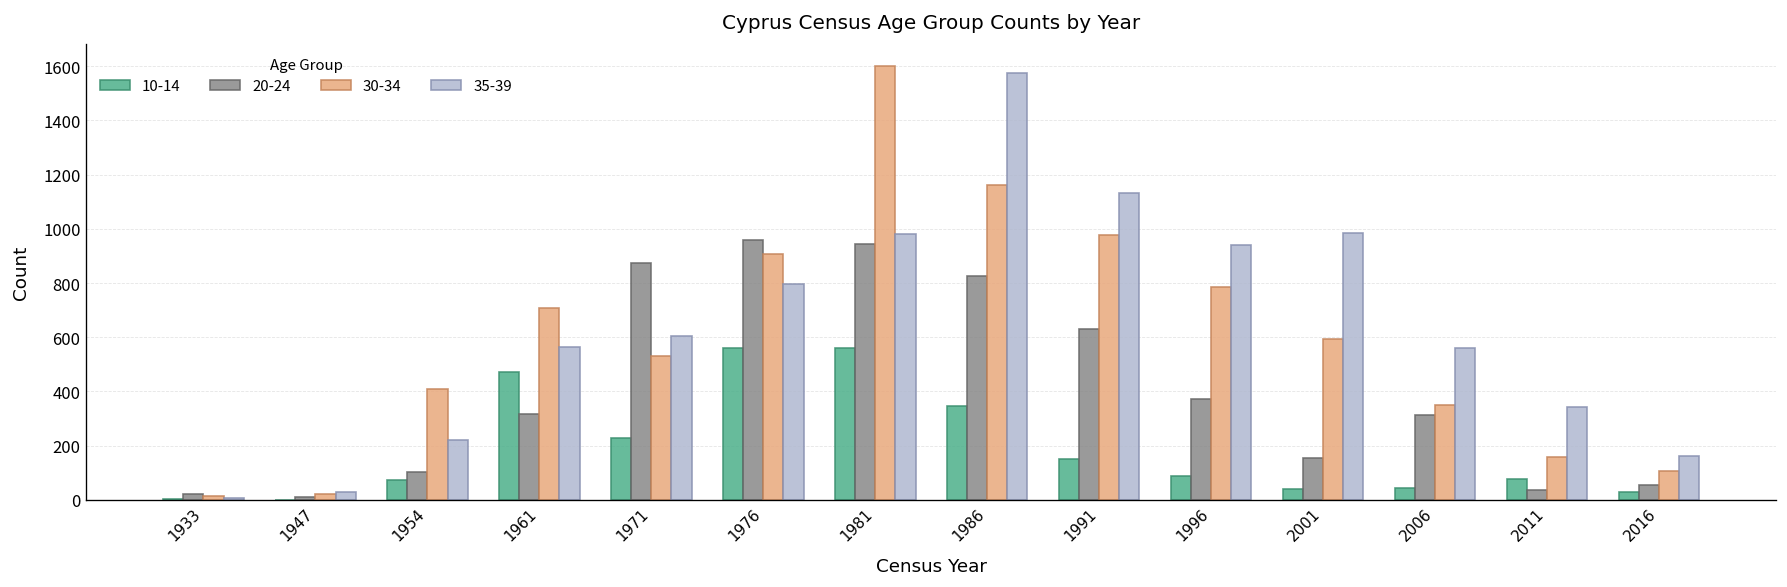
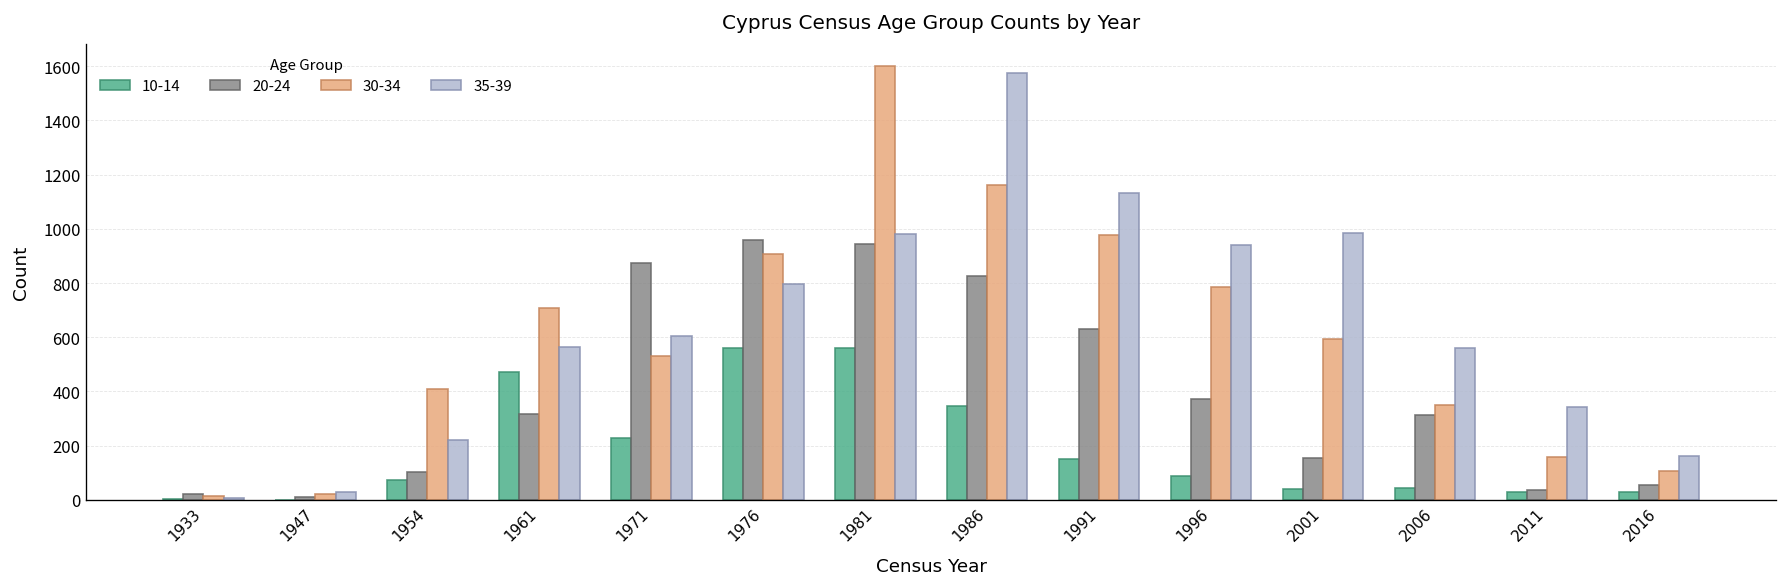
10-14, 2011: 80 -> 30
